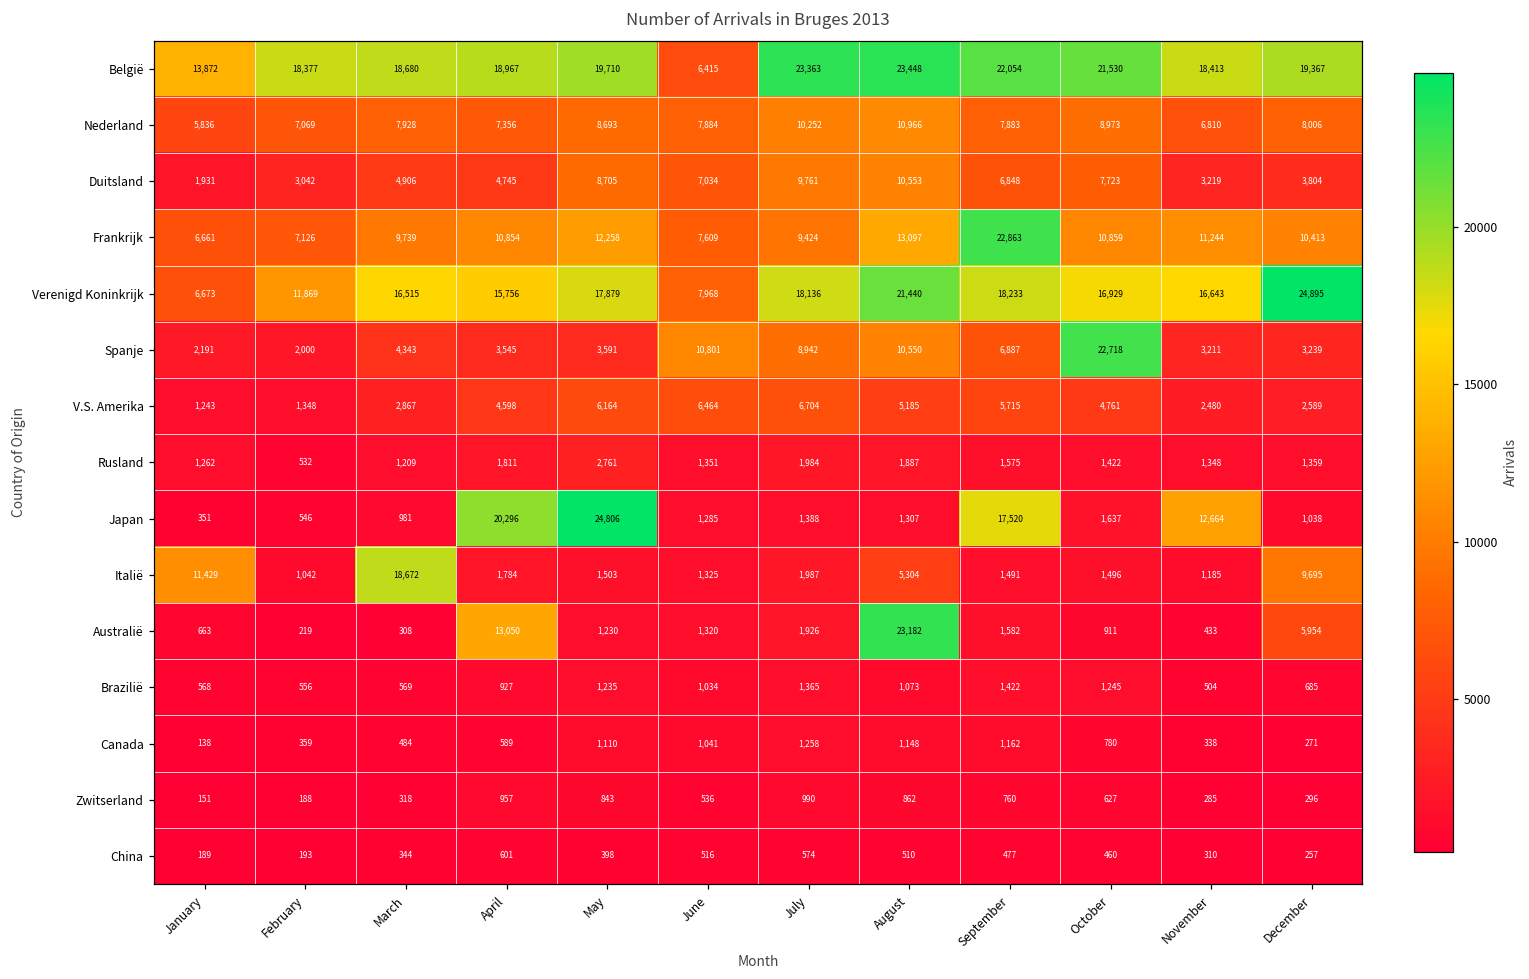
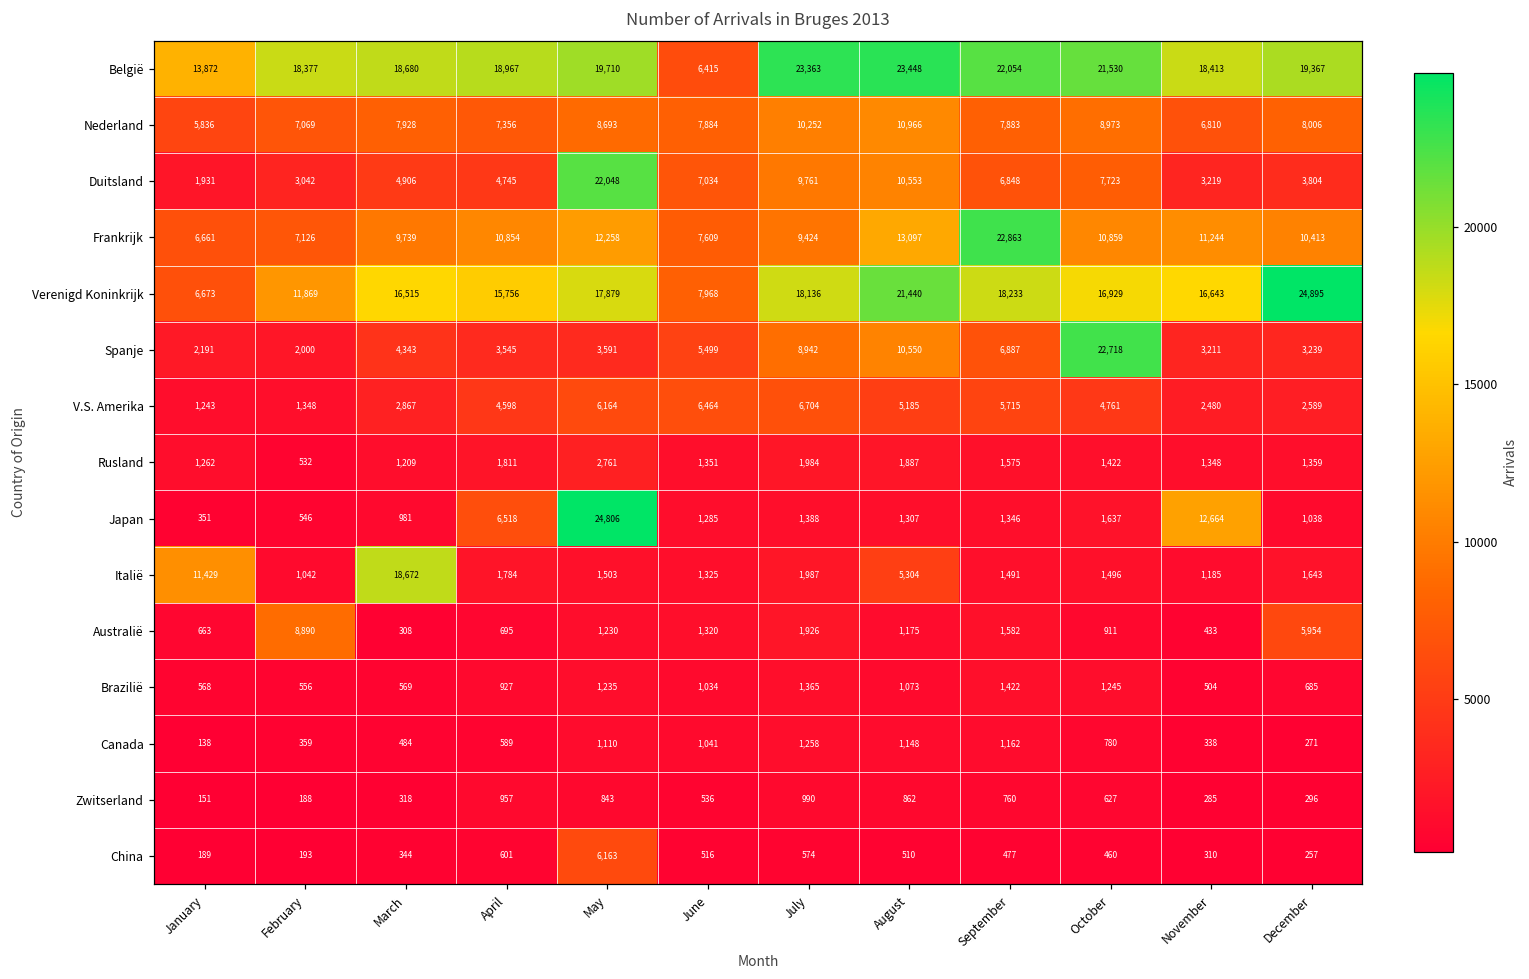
Duitsland, May: 8,705 -> 22,048
Spanje, June: 10,801 -> 5,499
Japan, April: 20,296 -> 6,518
Japan, September: 17,520 -> 1,346
Italië, December: 9,695 -> 1,643
Australië, February: 219 -> 8,890
Australië, April: 13,050 -> 695
Australië, August: 23,182 -> 1,175
China, May: 398 -> 6,163
